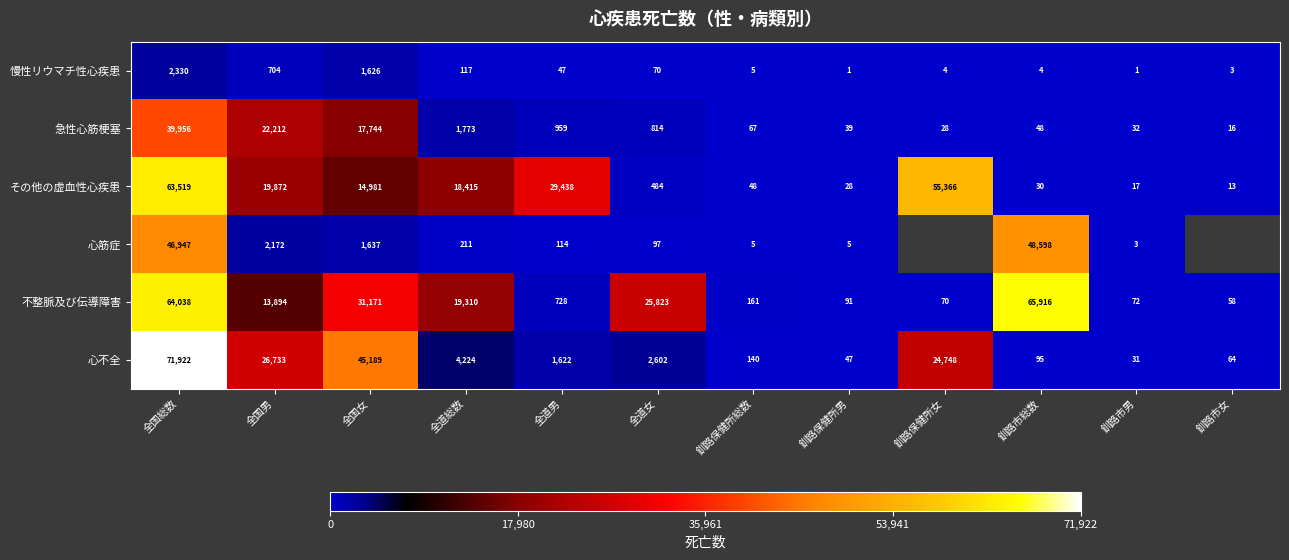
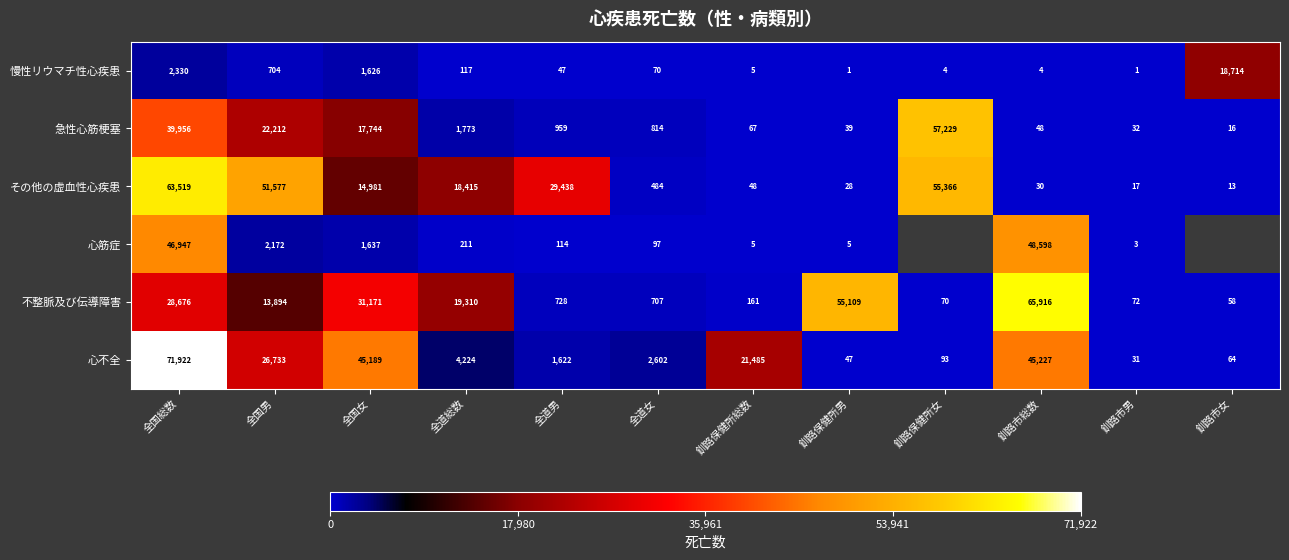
慢性リウマチ性心疾患, 釧路市女: 3 -> 18,714
急性心筋梗塞, 釧路保健所女: 28 -> 57,229
その他の虚血性心疾患, 全国男: 19,872 -> 51,577
不整脈及び伝導障害, 全国総数: 64,038 -> 28,676
不整脈及び伝導障害, 全道女: 25,823 -> 707
不整脈及び伝導障害, 釧路保健所男: 91 -> 55,109
心不全, 釧路保健所総数: 140 -> 21,485
心不全, 釧路保健所女: 24,748 -> 93
心不全, 釧路市総数: 95 -> 45,227
